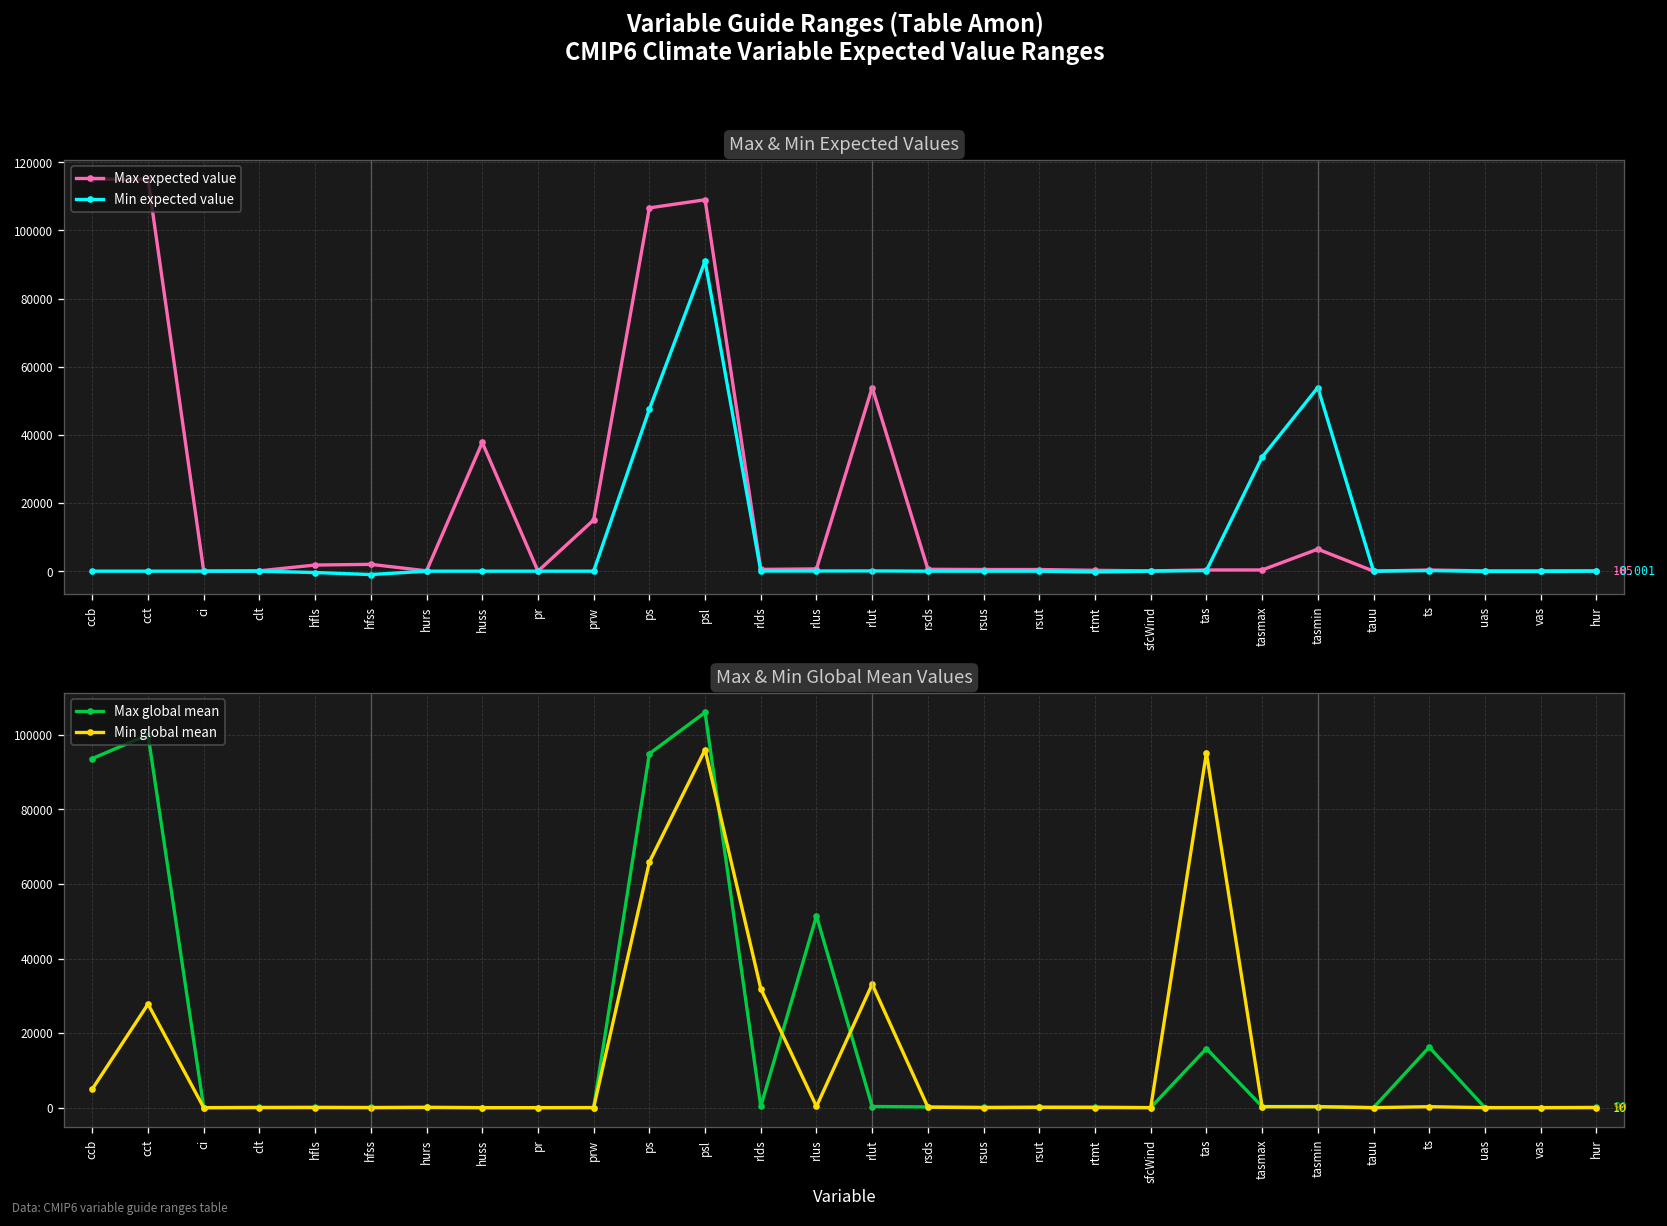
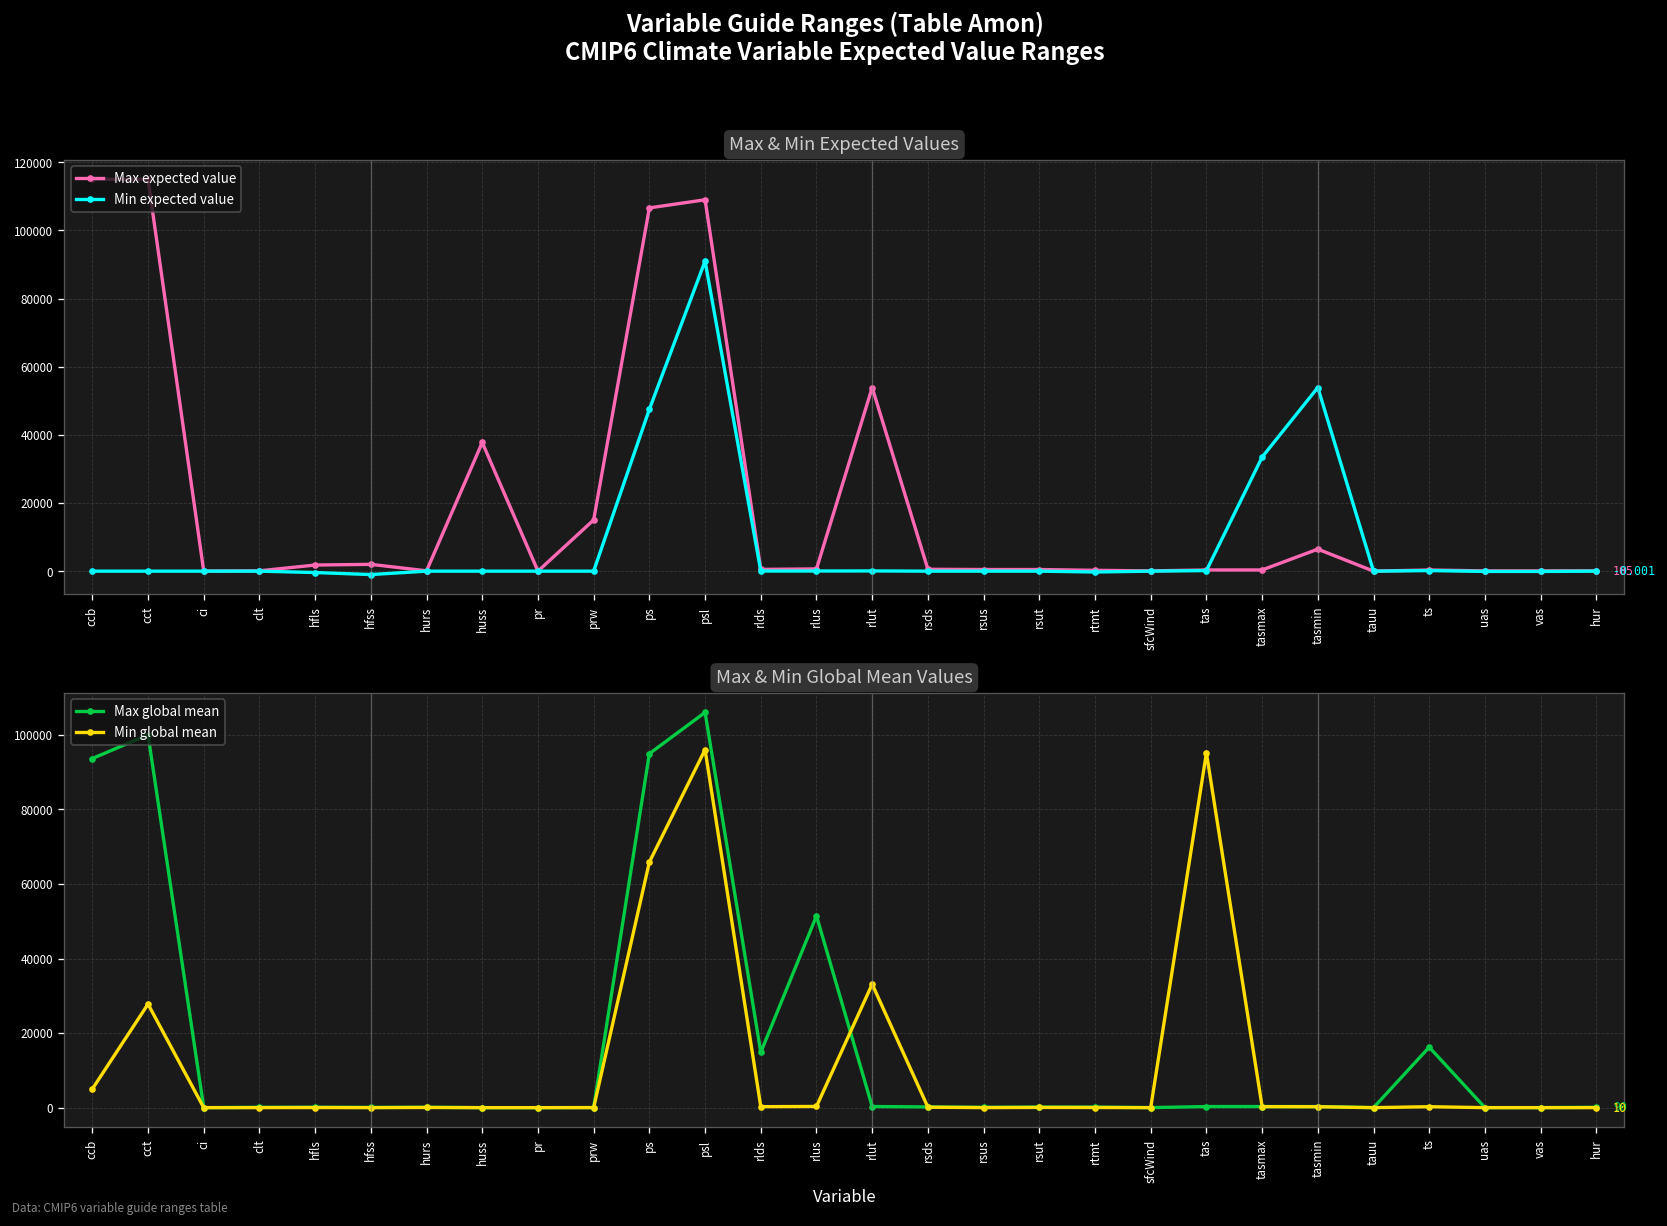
Max & Min Global Mean Values, Max global mean, rlds: 0 -> 15000
Max & Min Global Mean Values, Min global mean, rlds: 32000 -> 0
Max & Min Global Mean Values, Max global mean, tas: 16000 -> 0
